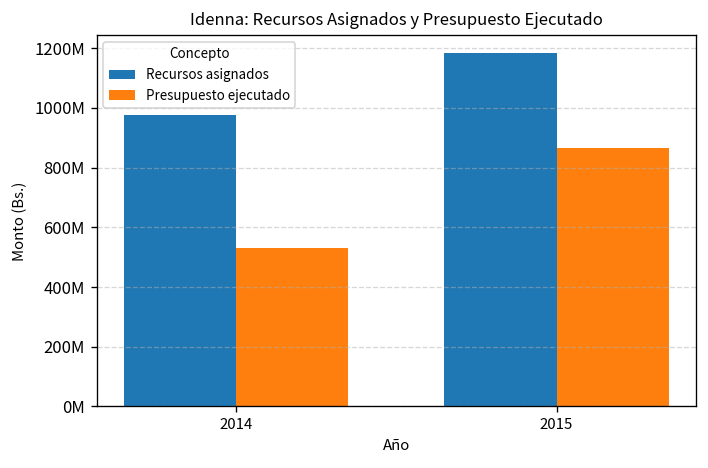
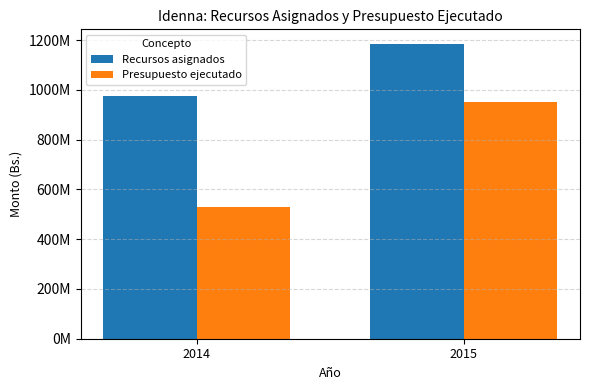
Presupuesto ejecutado, 2015: 870000000 -> 950000000
